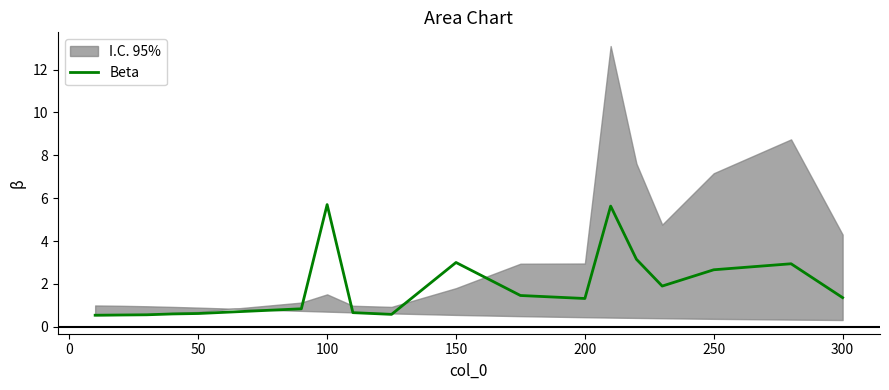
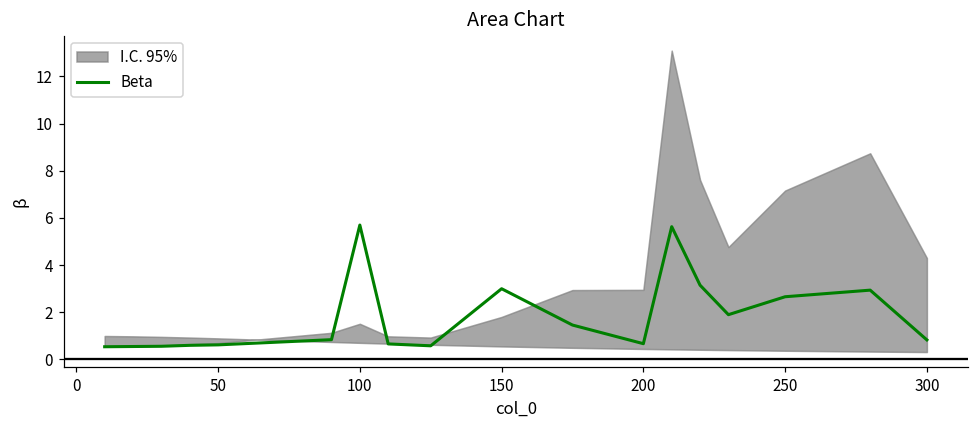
Beta, 200: 1.3 -> 0.7
Beta, 300: 1.4 -> 0.8
